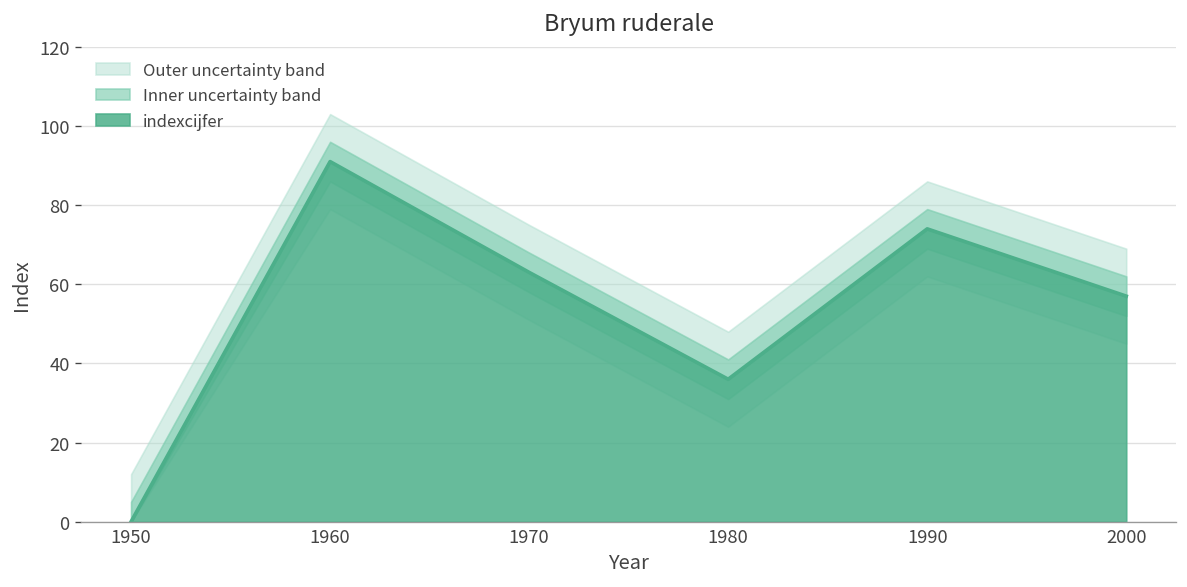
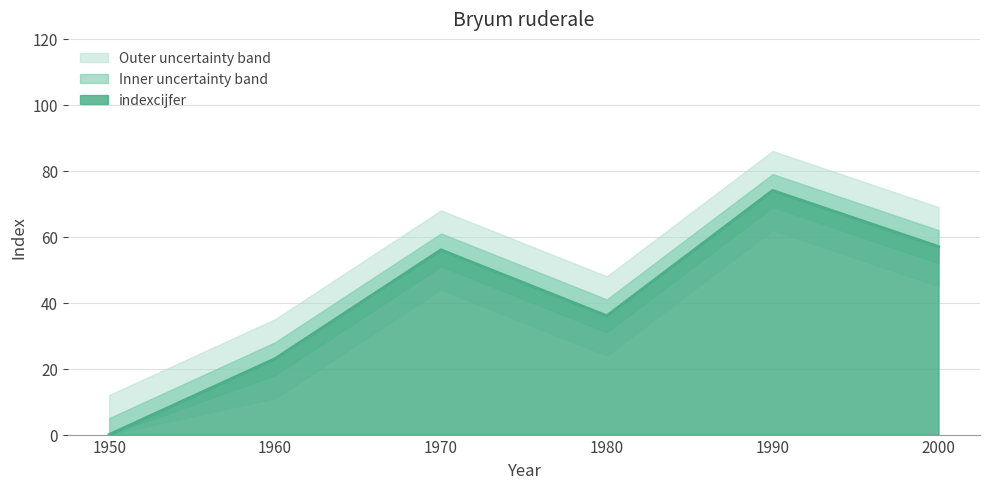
indexcijfer, 1960: 91 -> 23
indexcijfer, 1970: 63 -> 56
